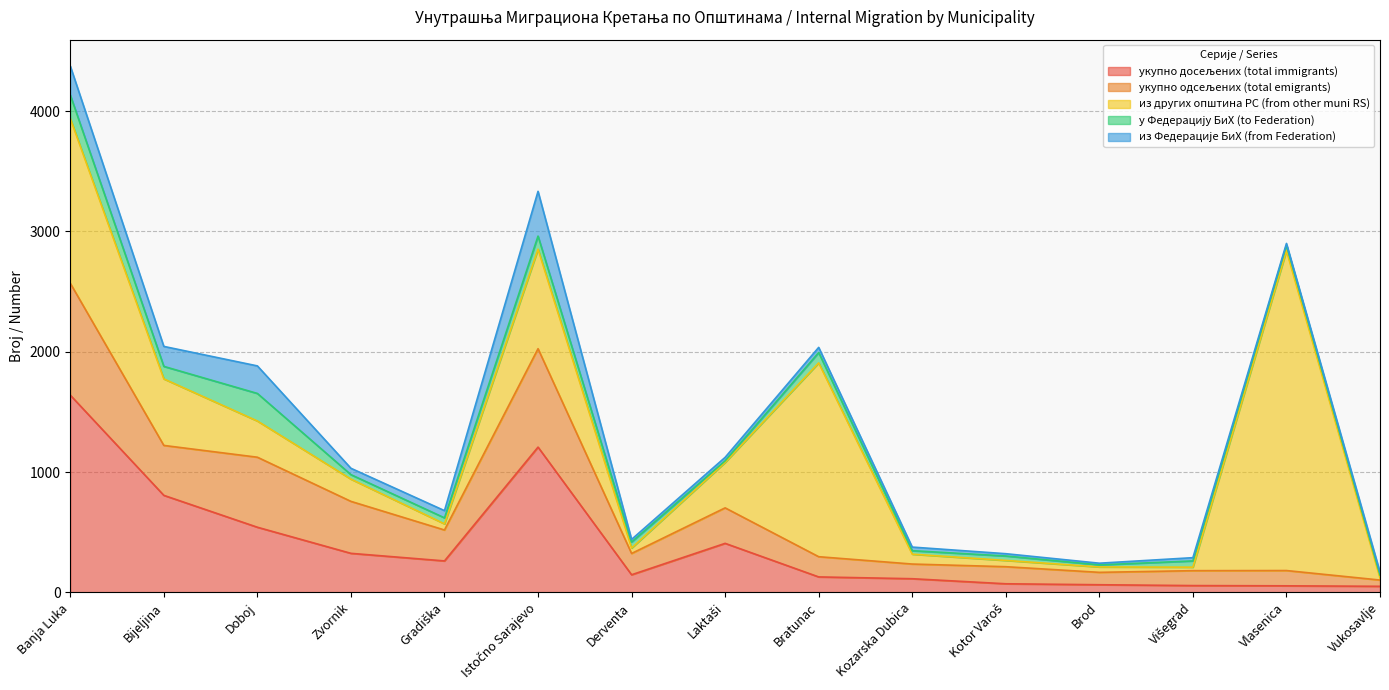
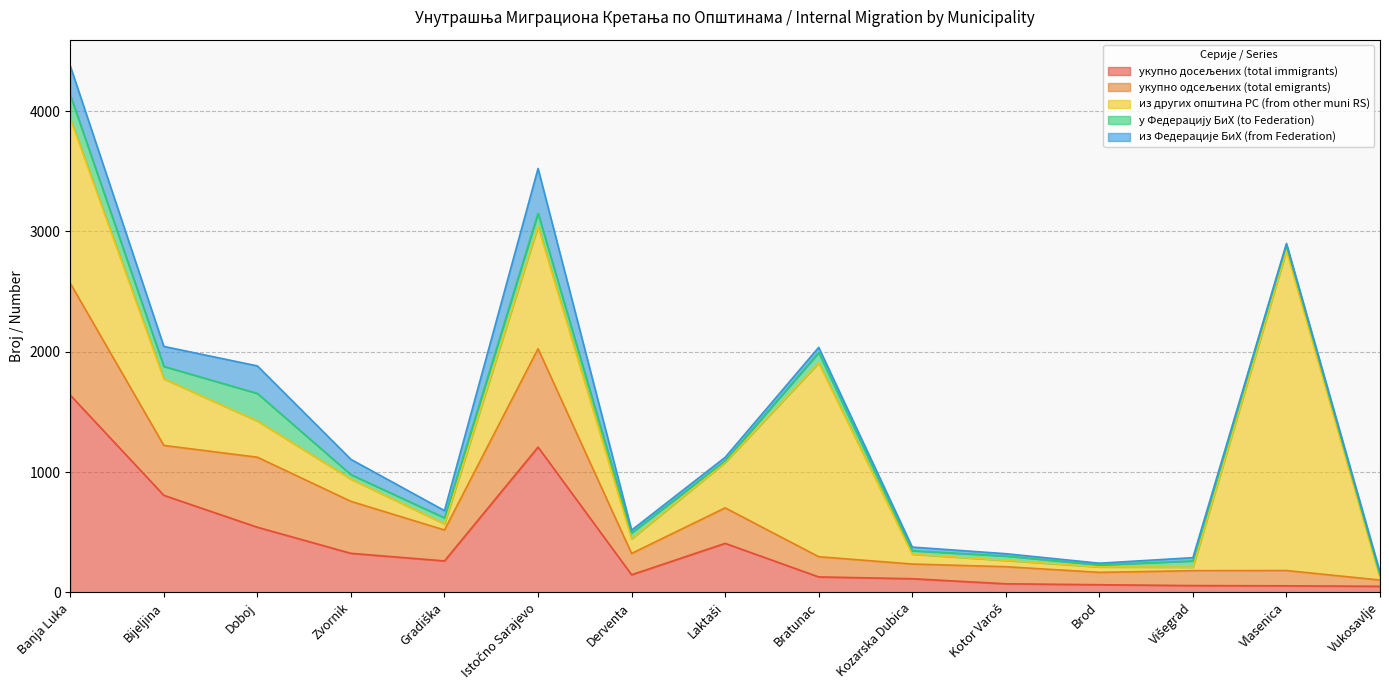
из Федерације БиХ (from Federation), Zvornik: 50 -> 130
из других општина РС (from other muni RS), Istočno Sarajevo: 830 -> 1020
из других општина РС (from other muni RS), Derventa: 50 -> 120
